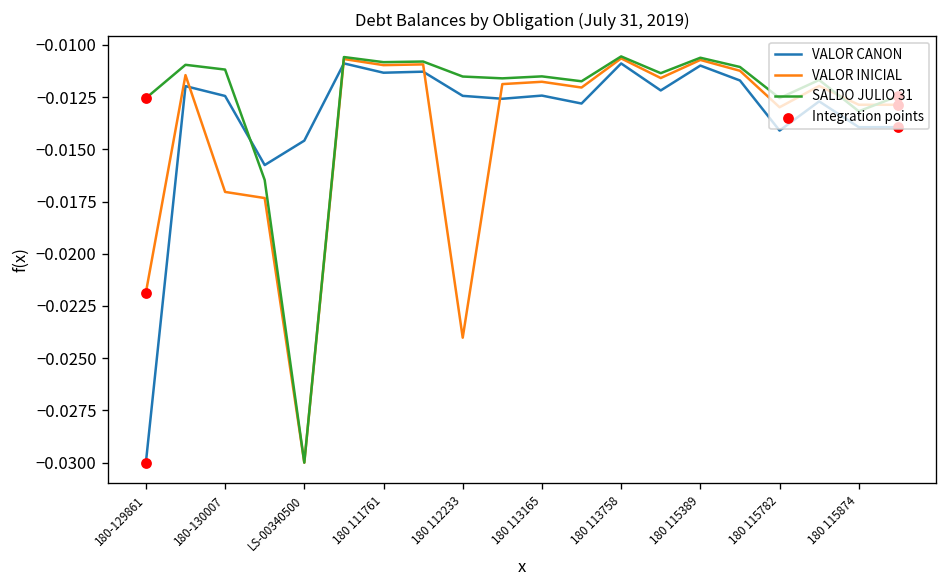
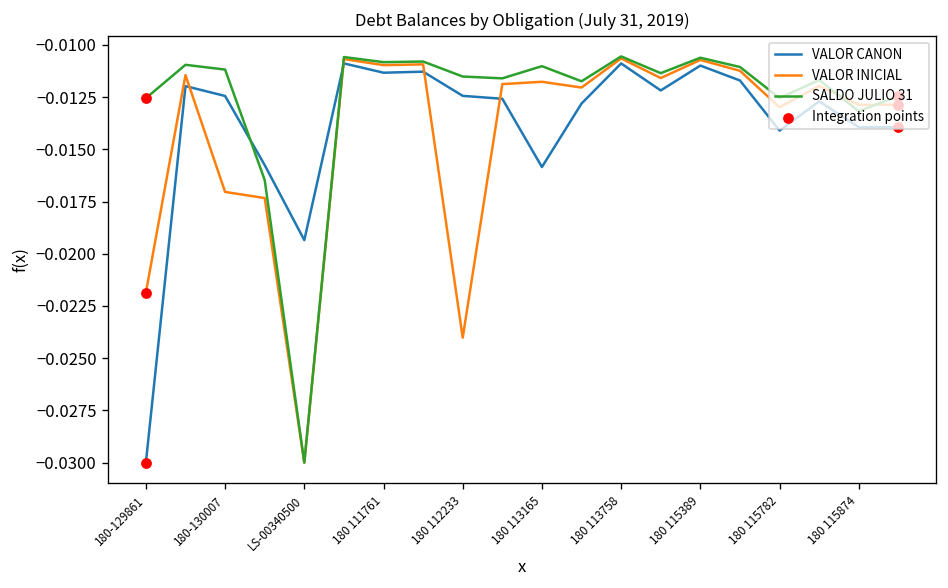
VALOR CANON, LS-00340500: -0.0146 -> -0.0193
VALOR CANON, 180 113165: -0.0124 -> -0.0158
SALDO JULIO 31, 180 113165: -0.0115 -> -0.0110
